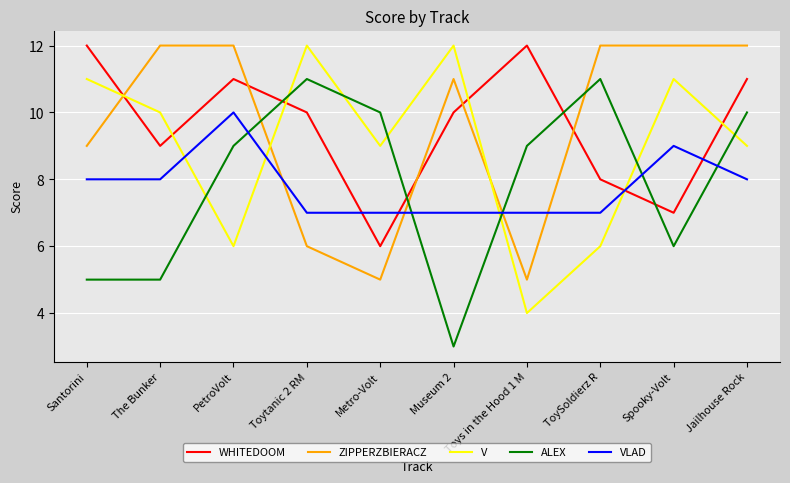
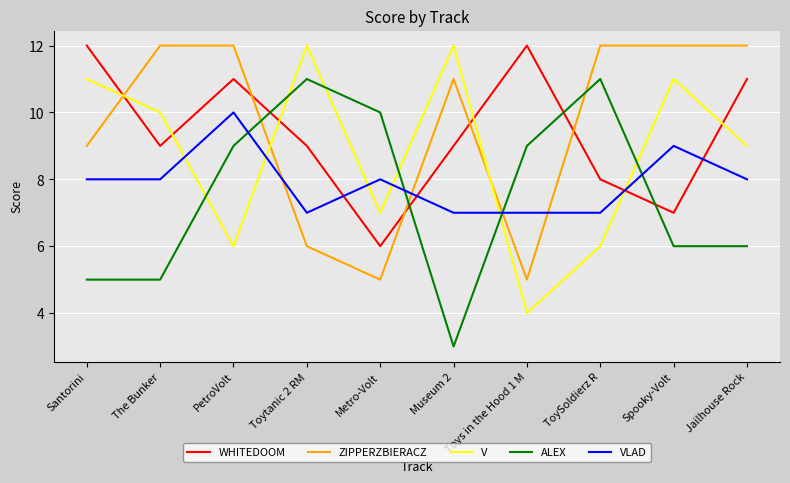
WHITEDOOM, Toytanic 2 RM: 10 -> 9
V, Metro-Volt: 9 -> 7
VLAD, Metro-Volt: 7 -> 8
WHITEDOOM, Museum 2: 10 -> 9
ALEX, Jailhouse Rock: 10 -> 6
